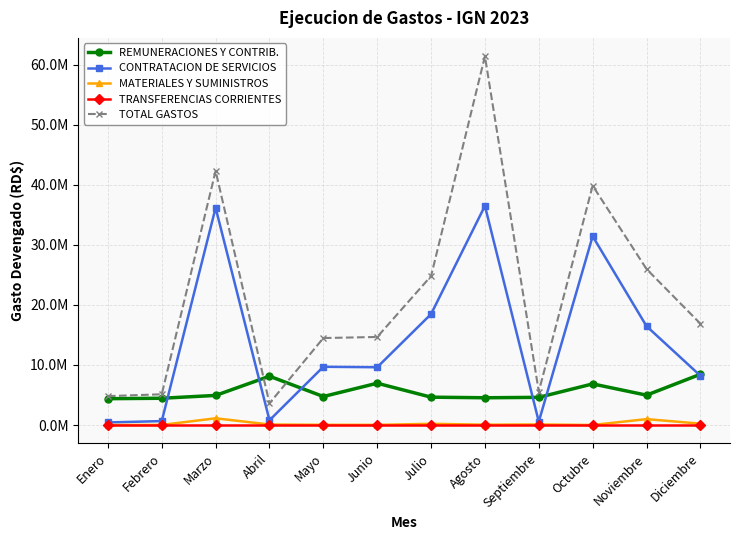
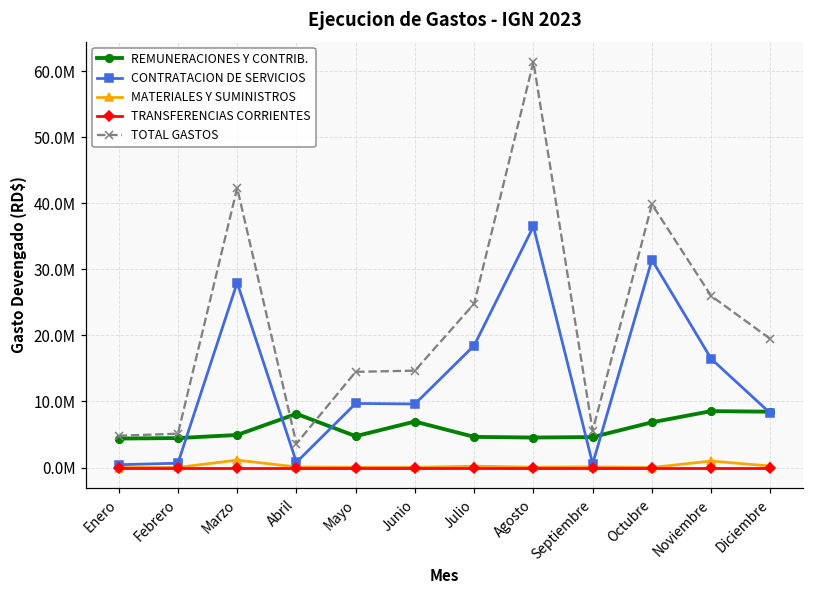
CONTRATACION DE SERVICIOS, Marzo: 36000000 -> 28000000
REMUNERACIONES Y CONTRIB., Noviembre: 5000000 -> 9000000
TOTAL GASTOS, Diciembre: 17000000 -> 19000000
